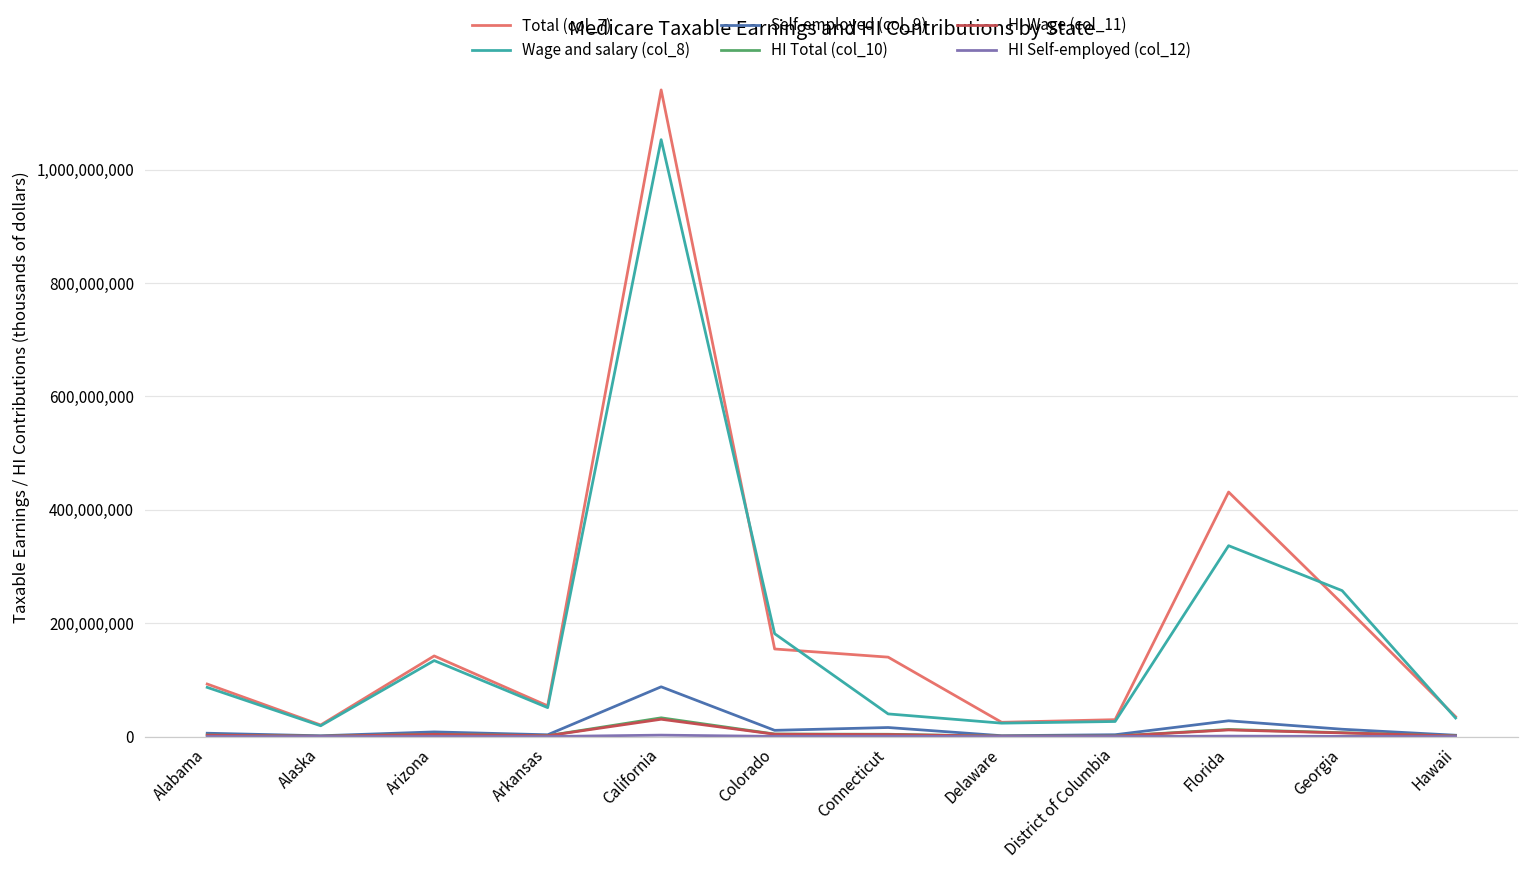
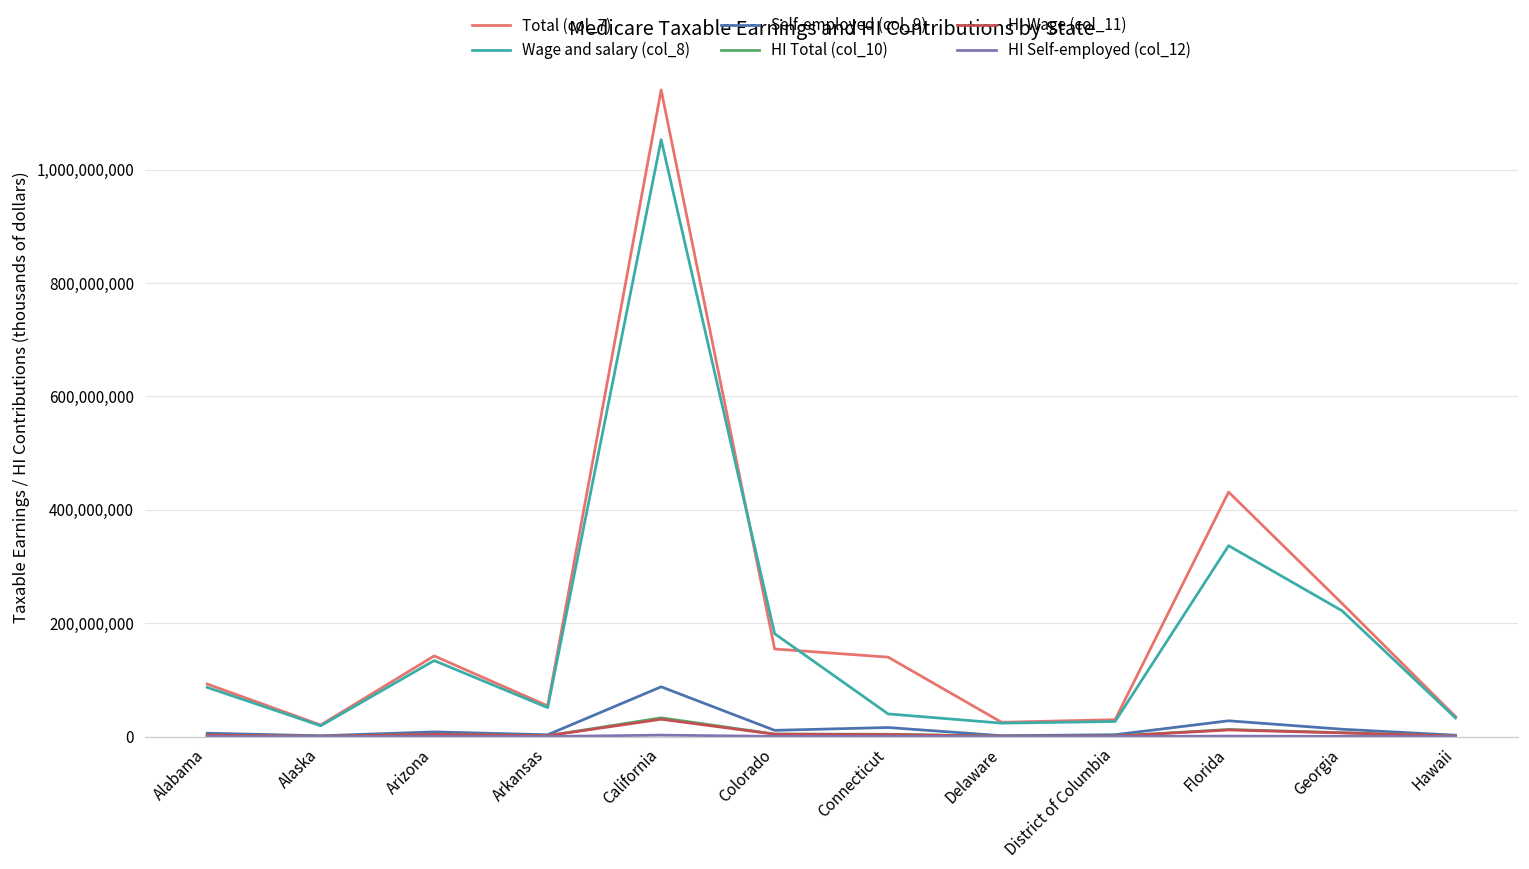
Wage and salary (col_8), Georgia: 260,000,000 -> 220,000,000
